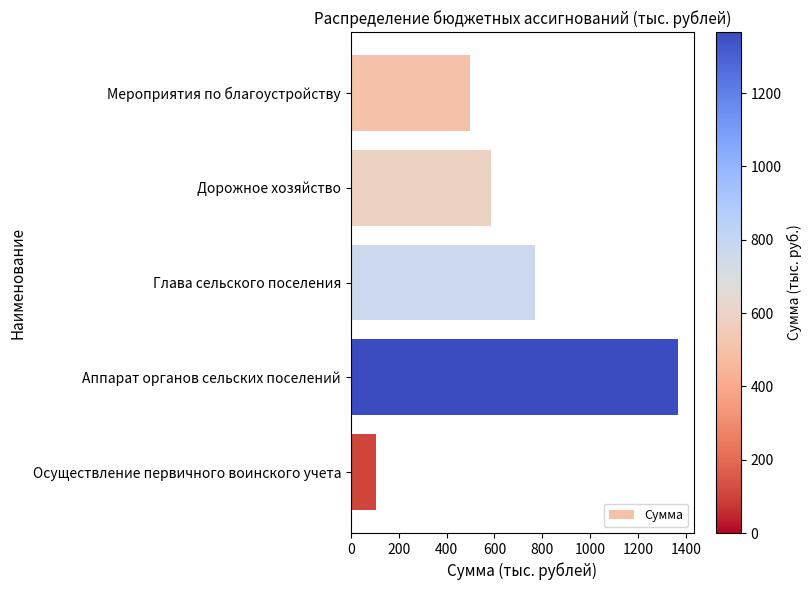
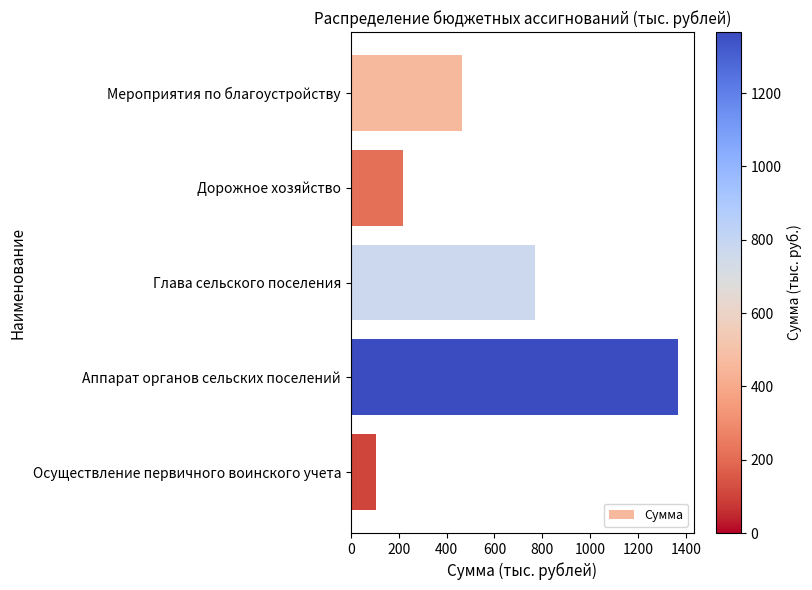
Мероприятия по благоустройству: 500 -> 460
Дорожное хозяйство: 590 -> 220
